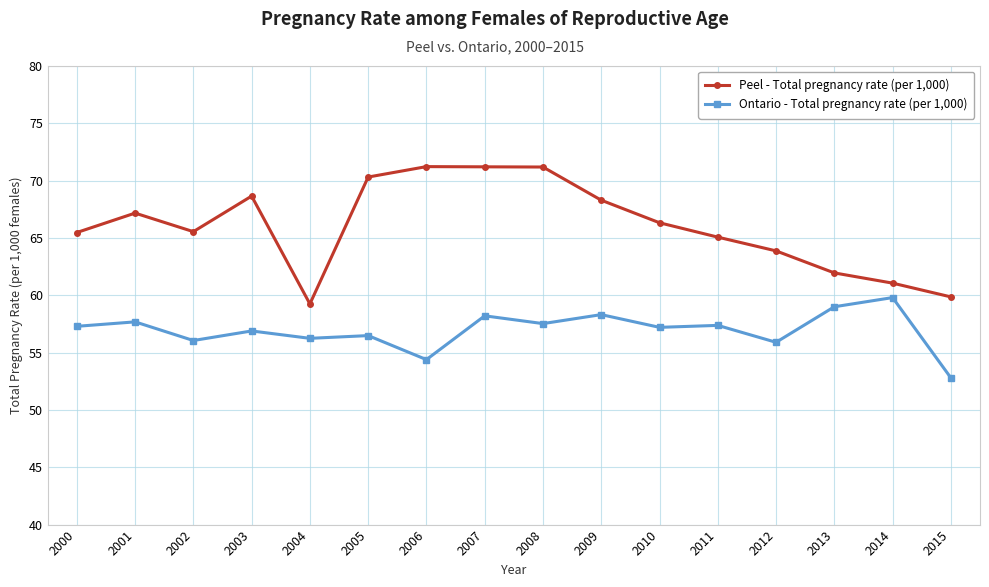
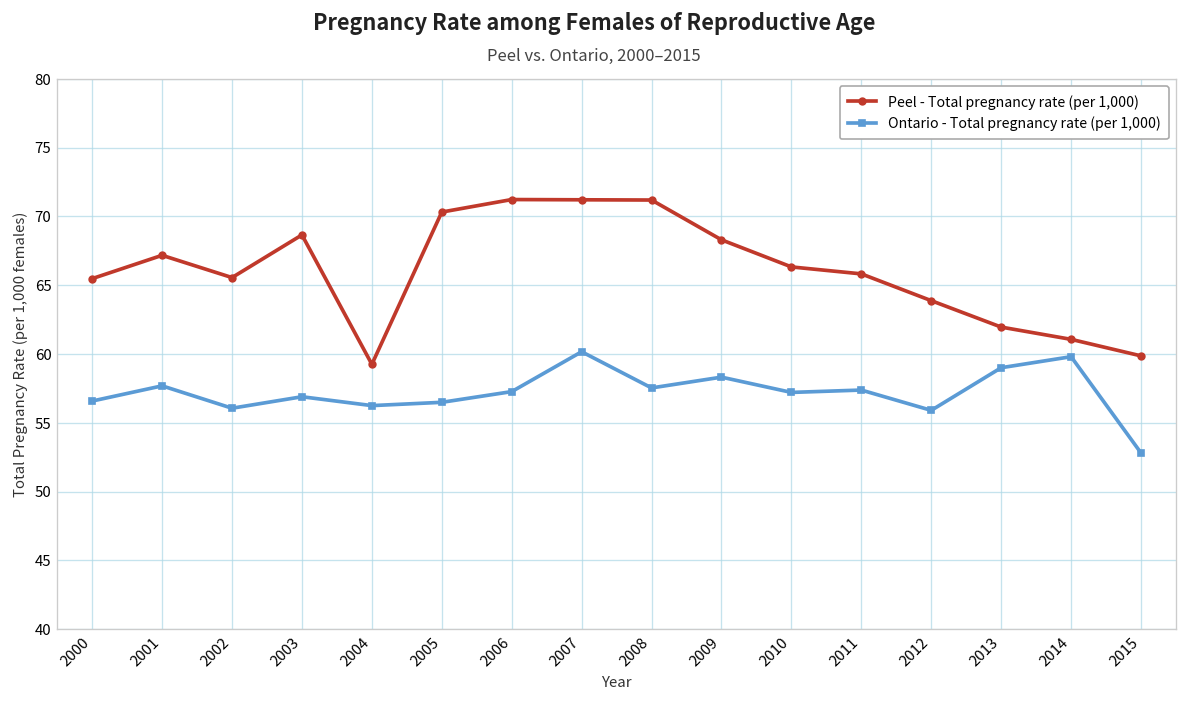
Ontario - Total pregnancy rate (per 1,000), 2000: 57.3 -> 56.6
Ontario - Total pregnancy rate (per 1,000), 2006: 54.4 -> 57.3
Ontario - Total pregnancy rate (per 1,000), 2007: 58.2 -> 60.2
Peel - Total pregnancy rate (per 1,000), 2011: 65.1 -> 65.8
